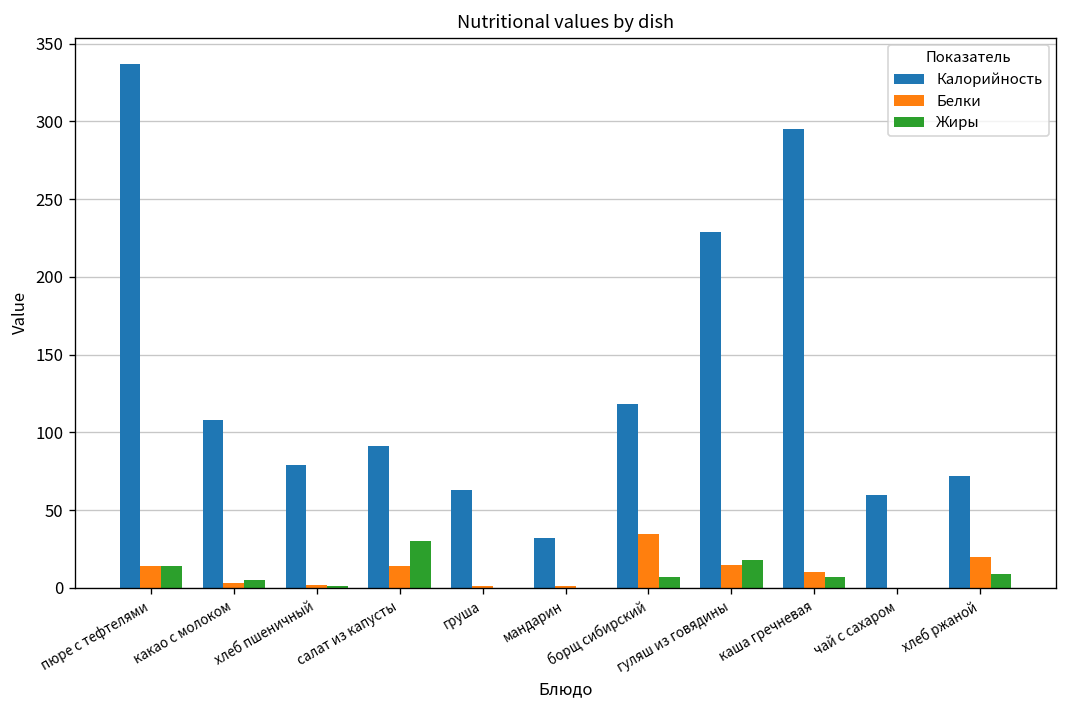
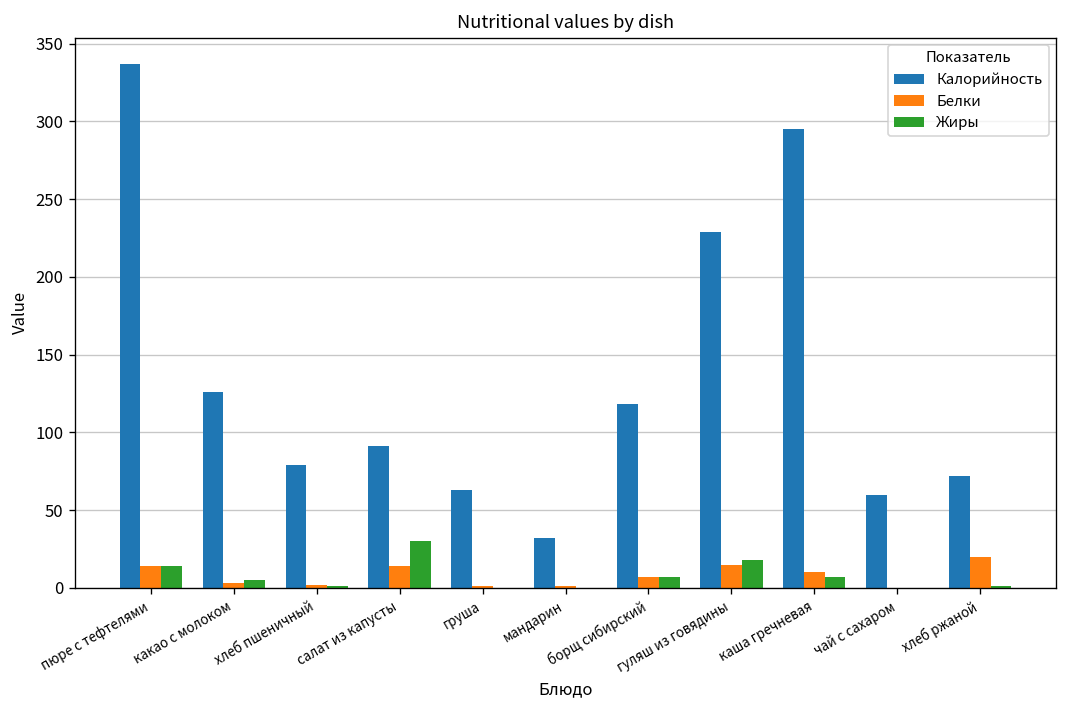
Калорийность, какао с молоком: 108 -> 126
Белки, борщ сибирский: 35 -> 7
Жиры, хлеб ржаной: 9 -> 1
